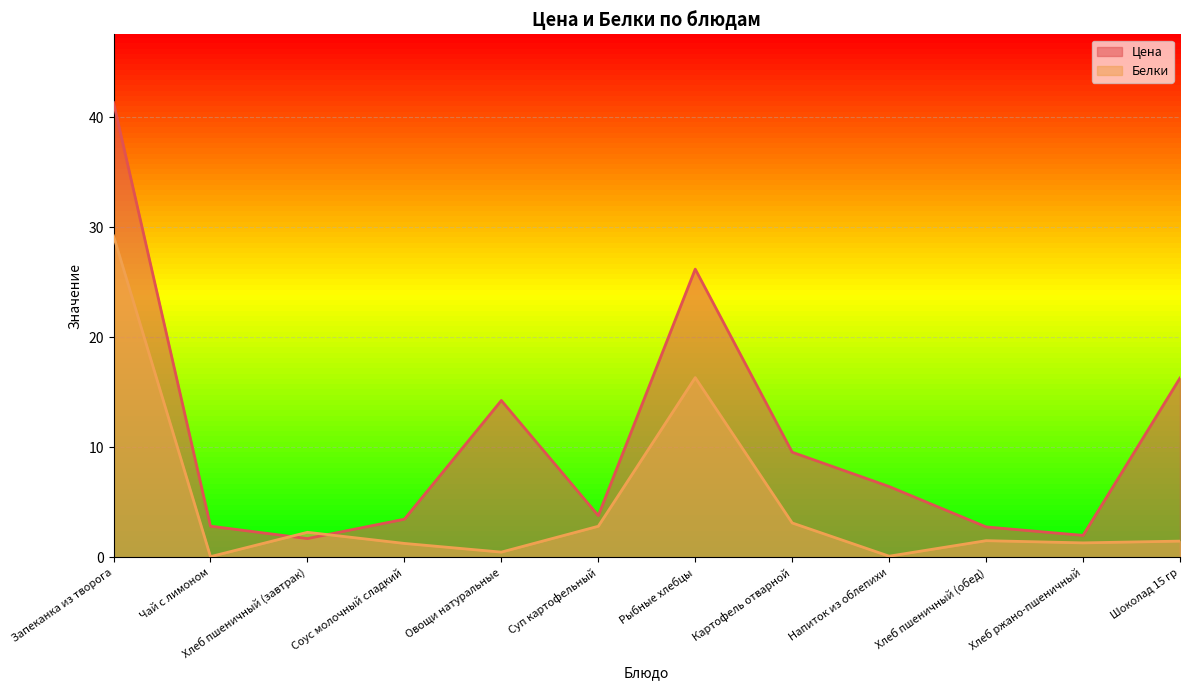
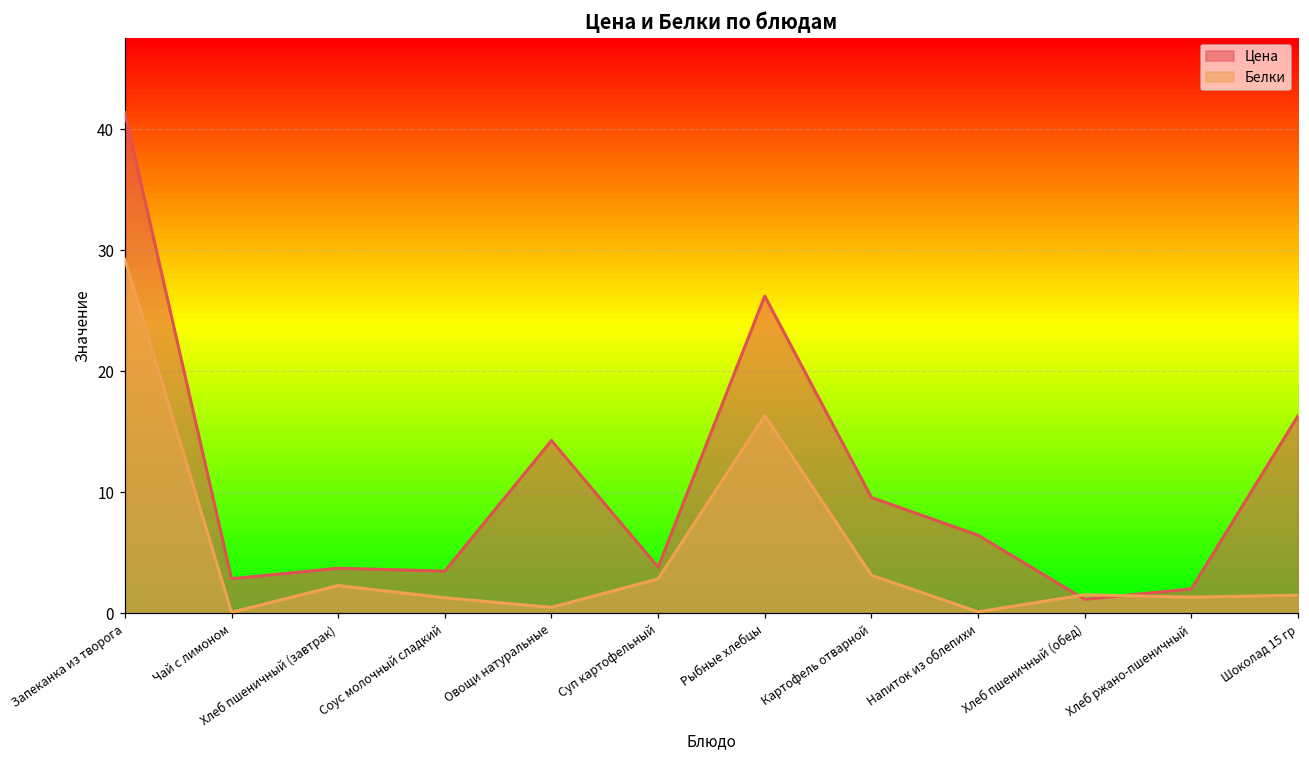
Цена, Хлеб пшеничный (завтрак): 1.7 -> 3.7
Цена, Хлеб пшеничный (обед): 2.8 -> 1.1
